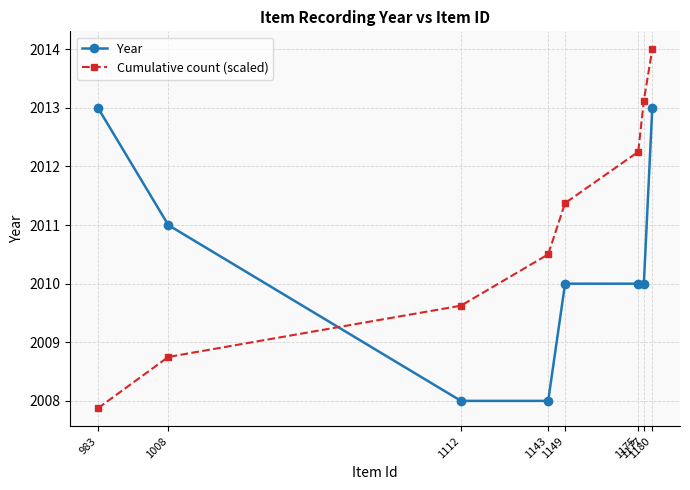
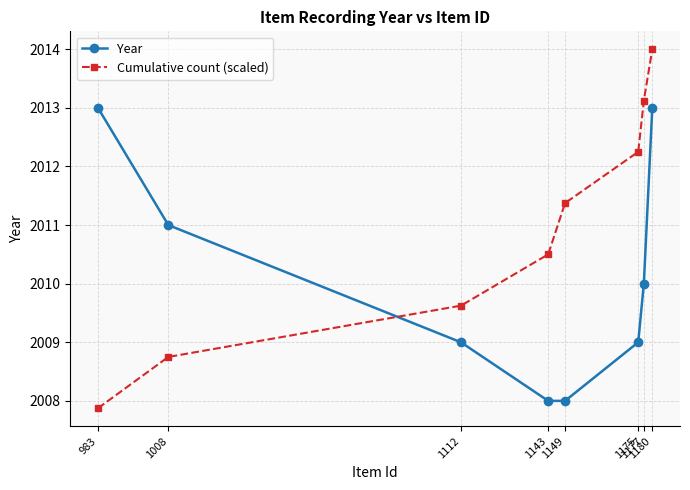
Year, 1112: 2008 -> 2009
Year, 1149: 2010 -> 2008
Year, 1175: 2010 -> 2009
